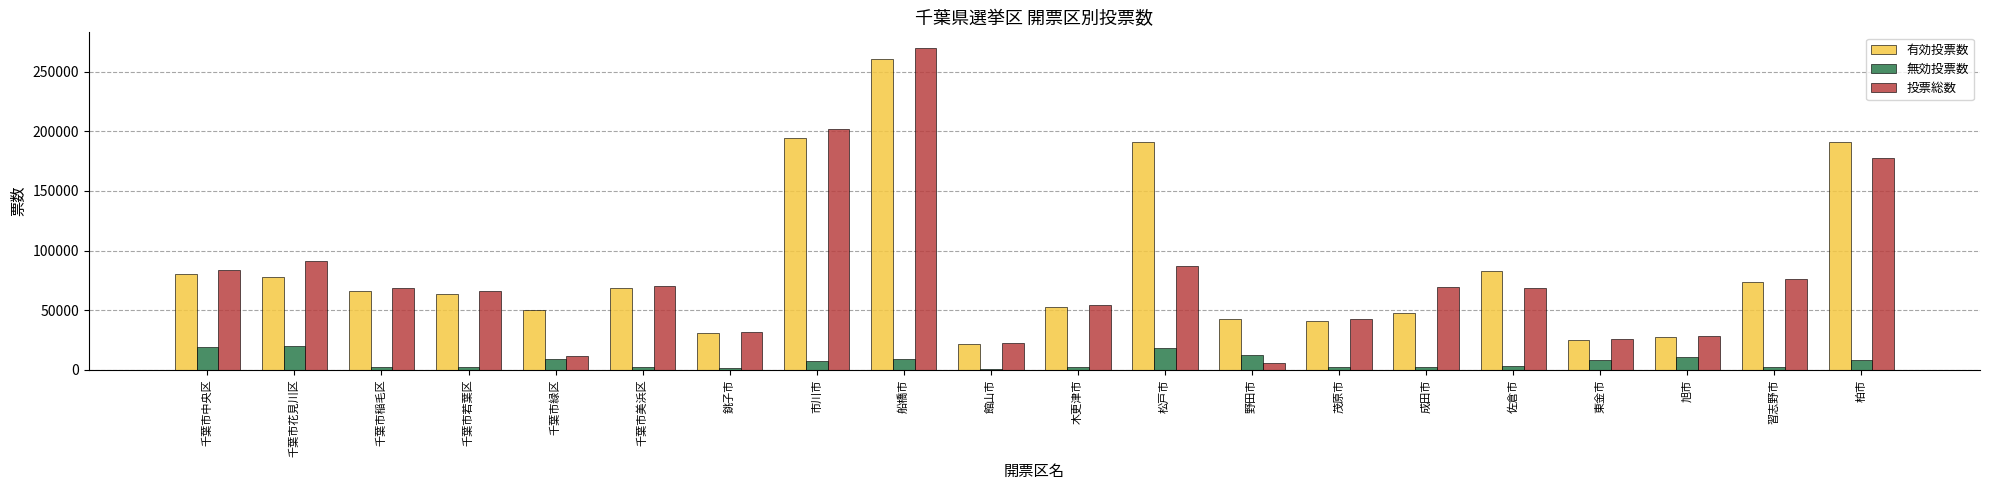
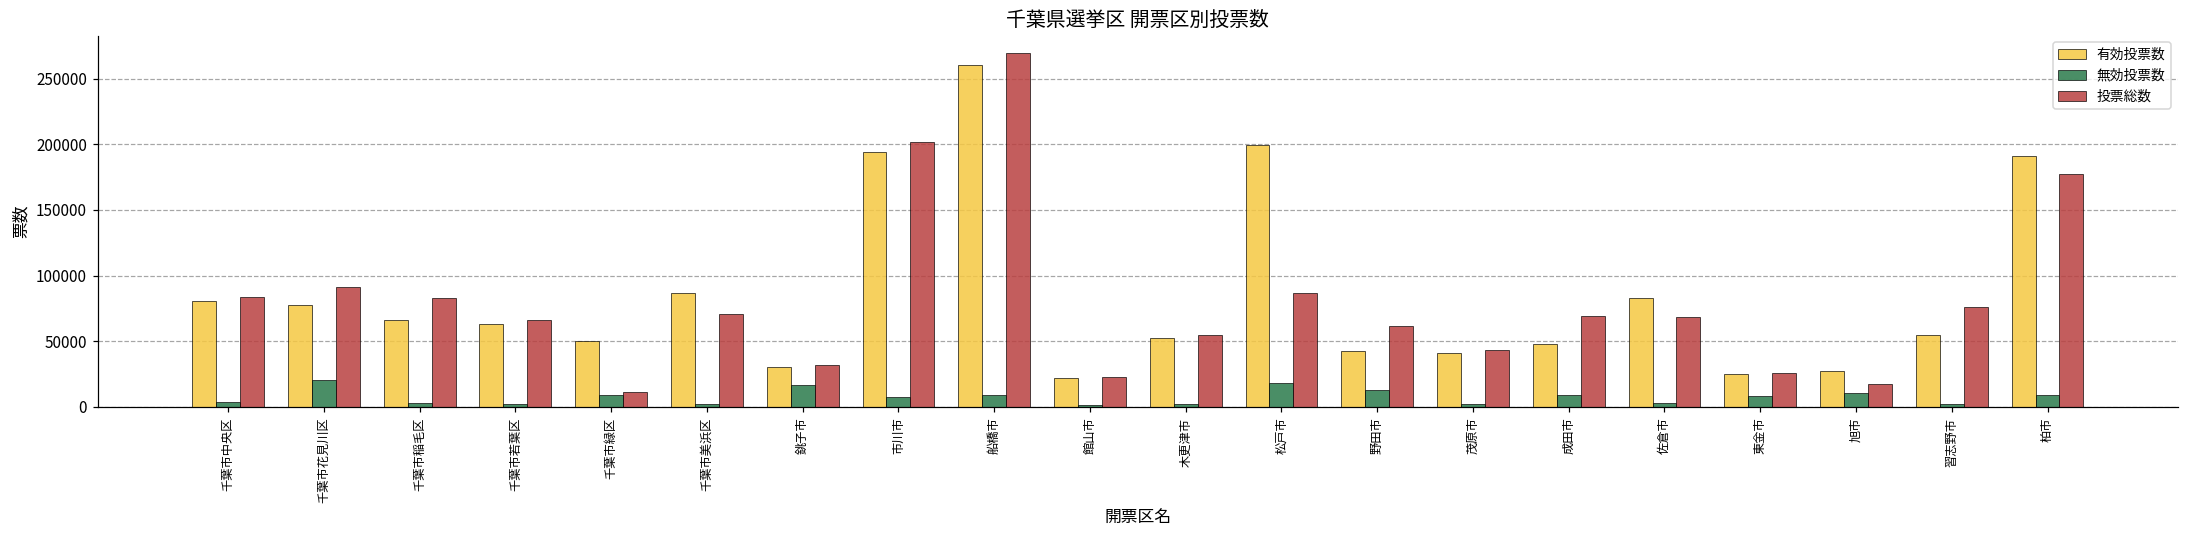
無効投票数, 千葉市中央区: 19000 -> 4000
投票総数, 千葉市稲毛区: 69000 -> 83000
有効投票数, 千葉市美浜区: 69000 -> 87000
無効投票数, 銚子市: 1000 -> 17000
有効投票数, 松戸市: 191000 -> 200000
投票総数, 野田市: 6000 -> 61000
無効投票数, 成田市: 2000 -> 9000
投票総数, 旭市: 29000 -> 17000
有効投票数, 習志野市: 73000 -> 55000
